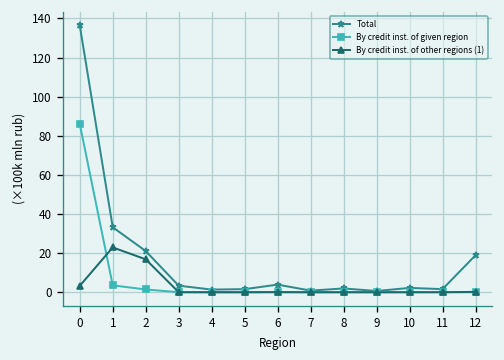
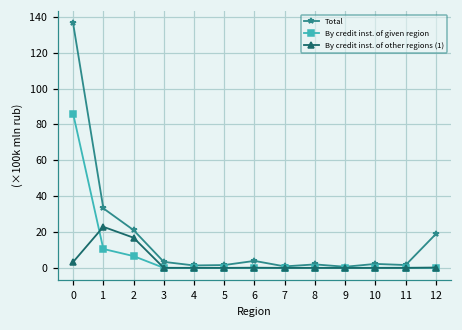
By credit inst. of given region, 1: 4 -> 11
By credit inst. of given region, 2: 1 -> 7
